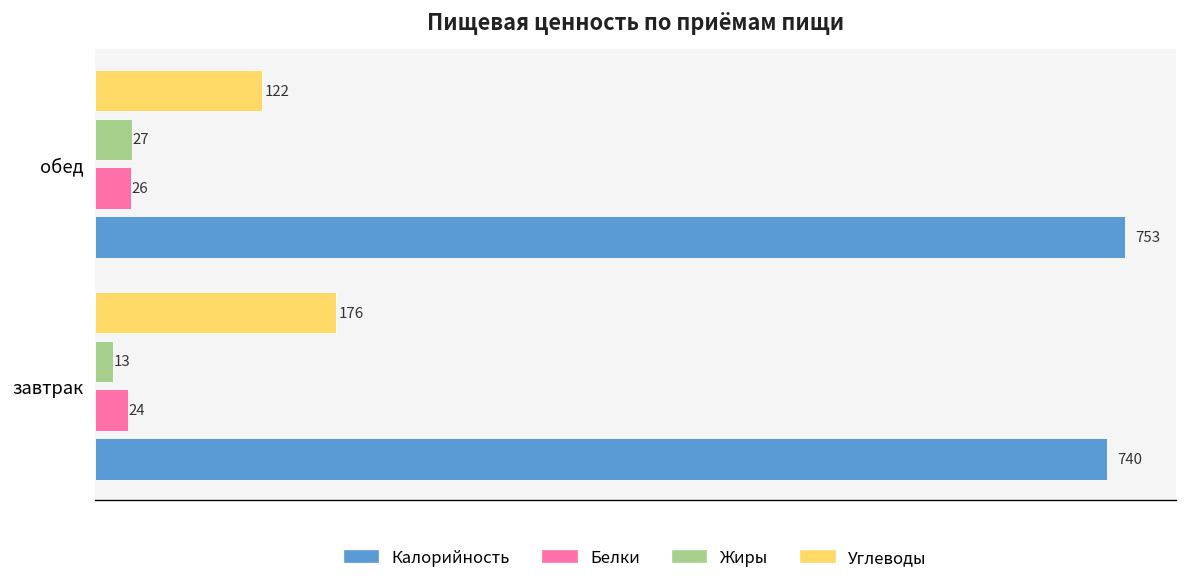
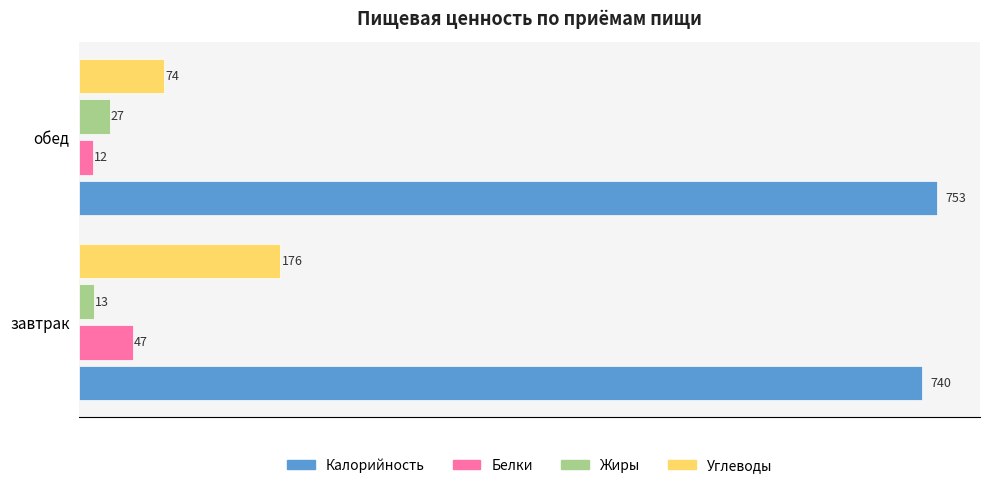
Углеводы, обед: 122 -> 74
Белки, обед: 26 -> 12
Белки, завтрак: 24 -> 47
